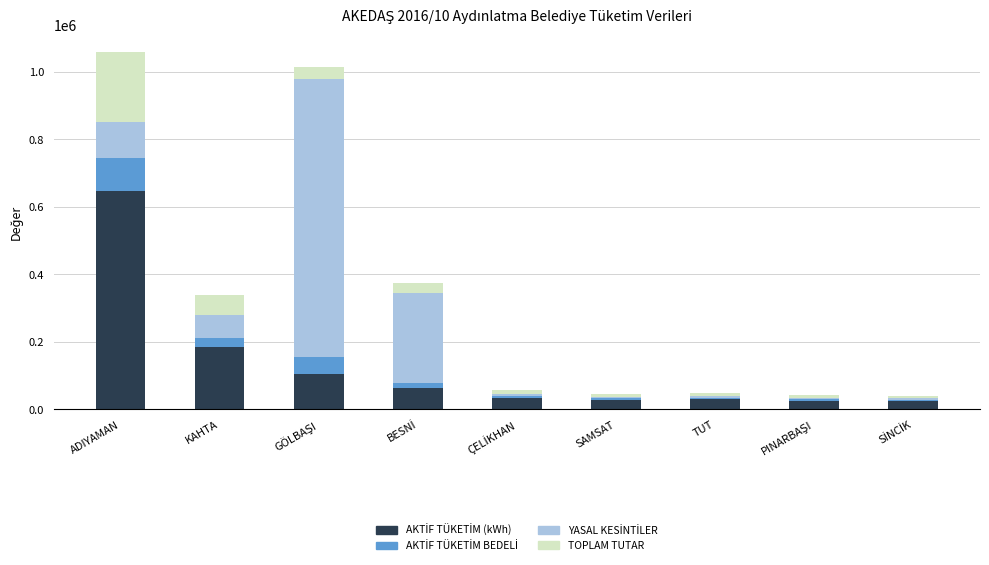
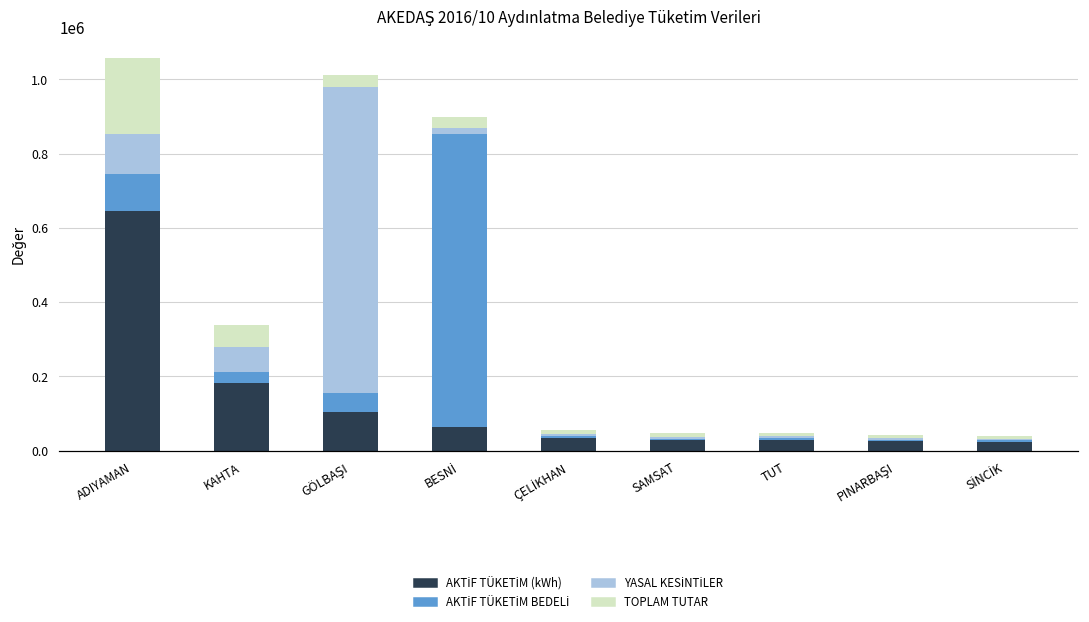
AKTİF TÜKETİM BEDELİ, BESNİ: 10000 -> 790000
YASAL KESİNTİLER, BESNİ: 270000 -> 20000
